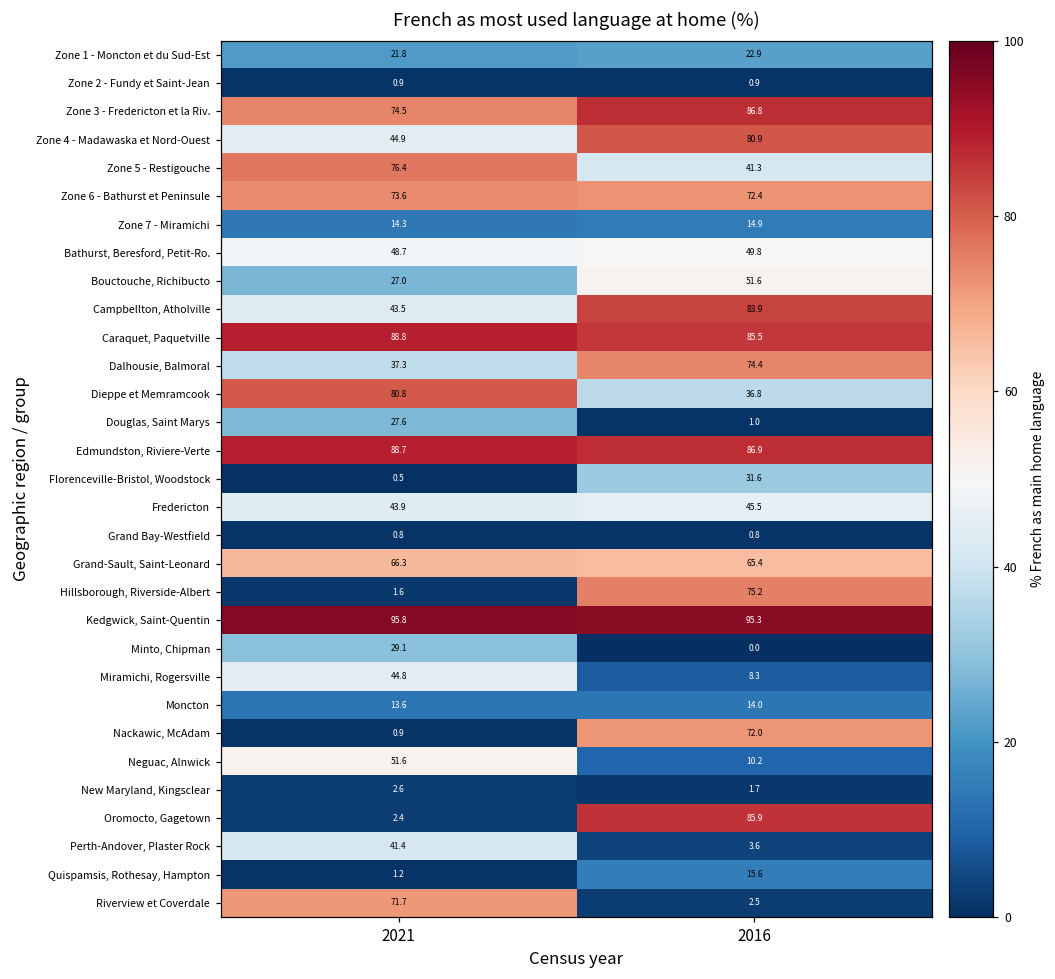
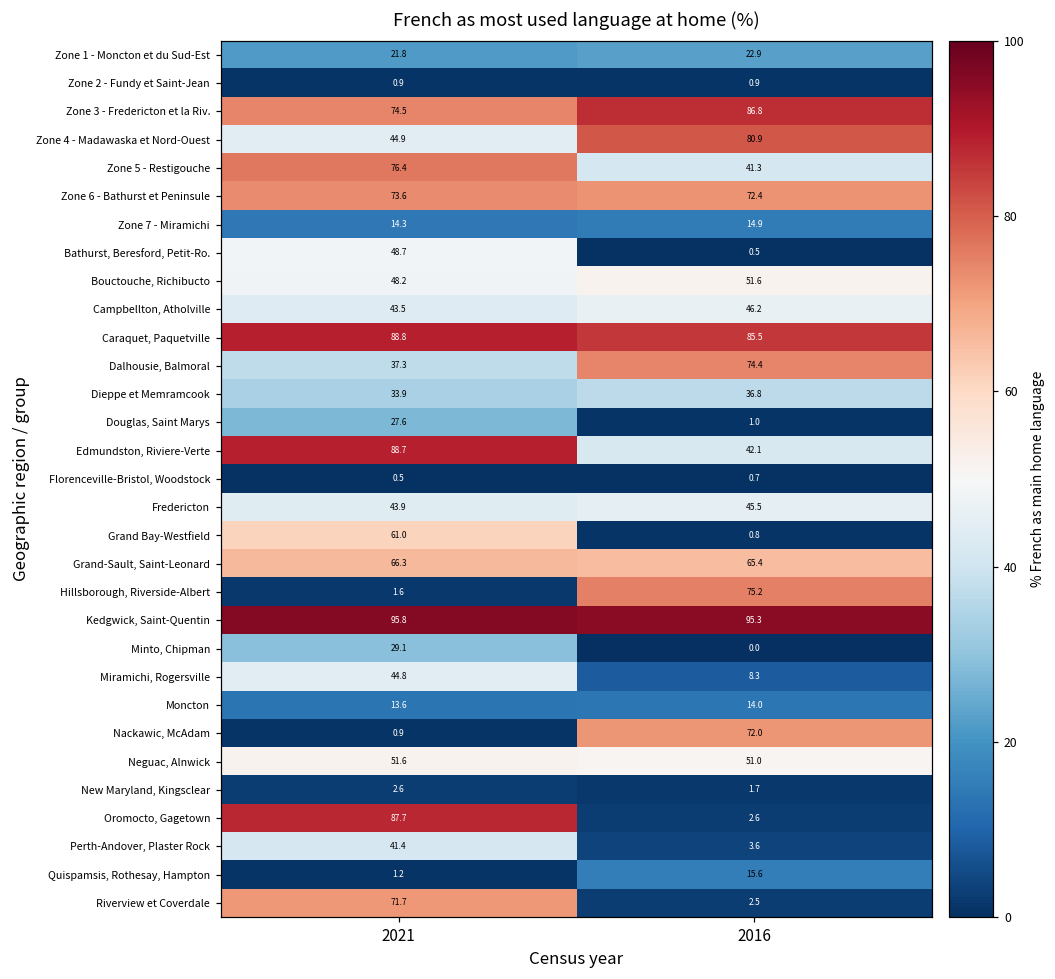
Bathurst, Beresford, Petit-Ro., 2016: 49.8 -> 0.5
Bouctouche, Richibucto, 2021: 27.0 -> 48.2
Campbellton, Atholville, 2016: 83.9 -> 46.2
Dieppe et Memramcook, 2021: 80.8 -> 33.9
Edmundston, Riviere-Verte, 2016: 86.9 -> 42.1
Florenceville-Bristol, Woodstock, 2016: 31.6 -> 0.7
Grand Bay-Westfield, 2021: 0.8 -> 61.0
Neguac, Alnwick, 2016: 10.2 -> 51.0
Oromocto, Gagetown, 2021: 2.4 -> 87.7
Oromocto, Gagetown, 2016: 85.9 -> 2.6
